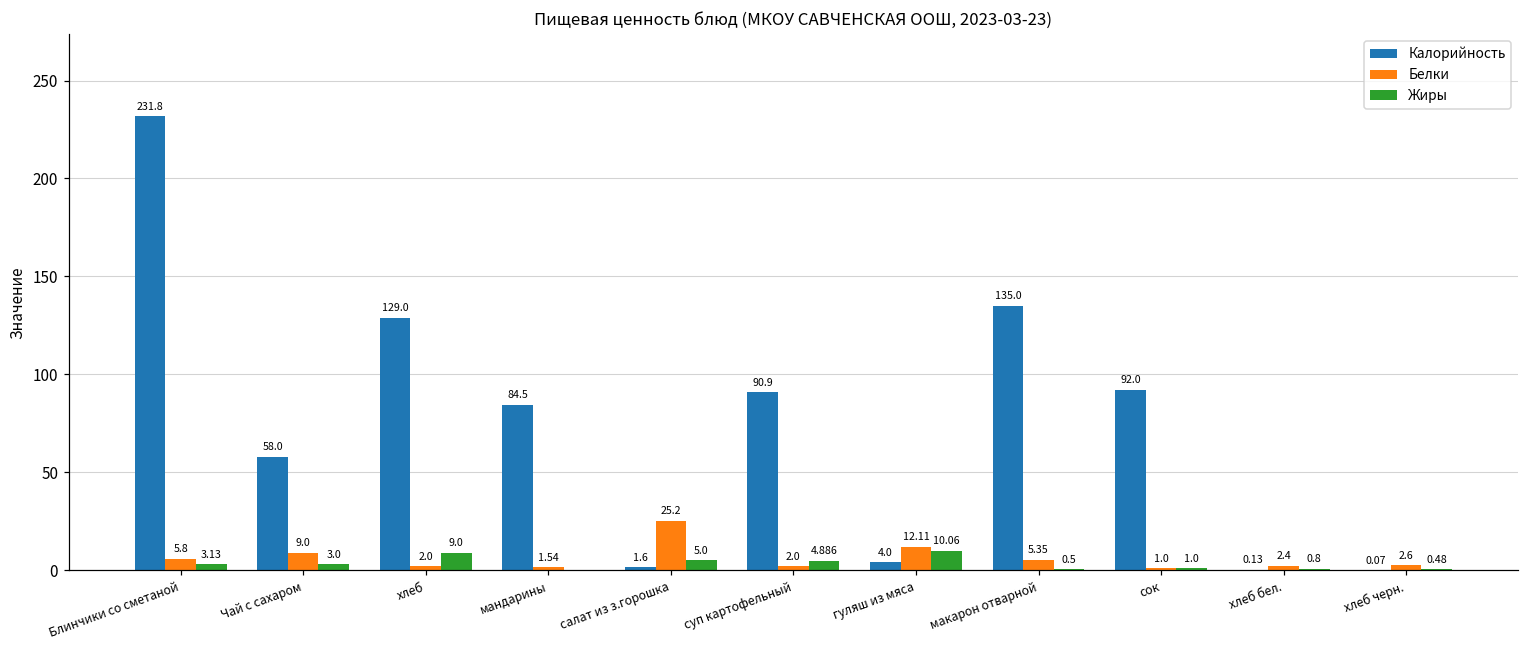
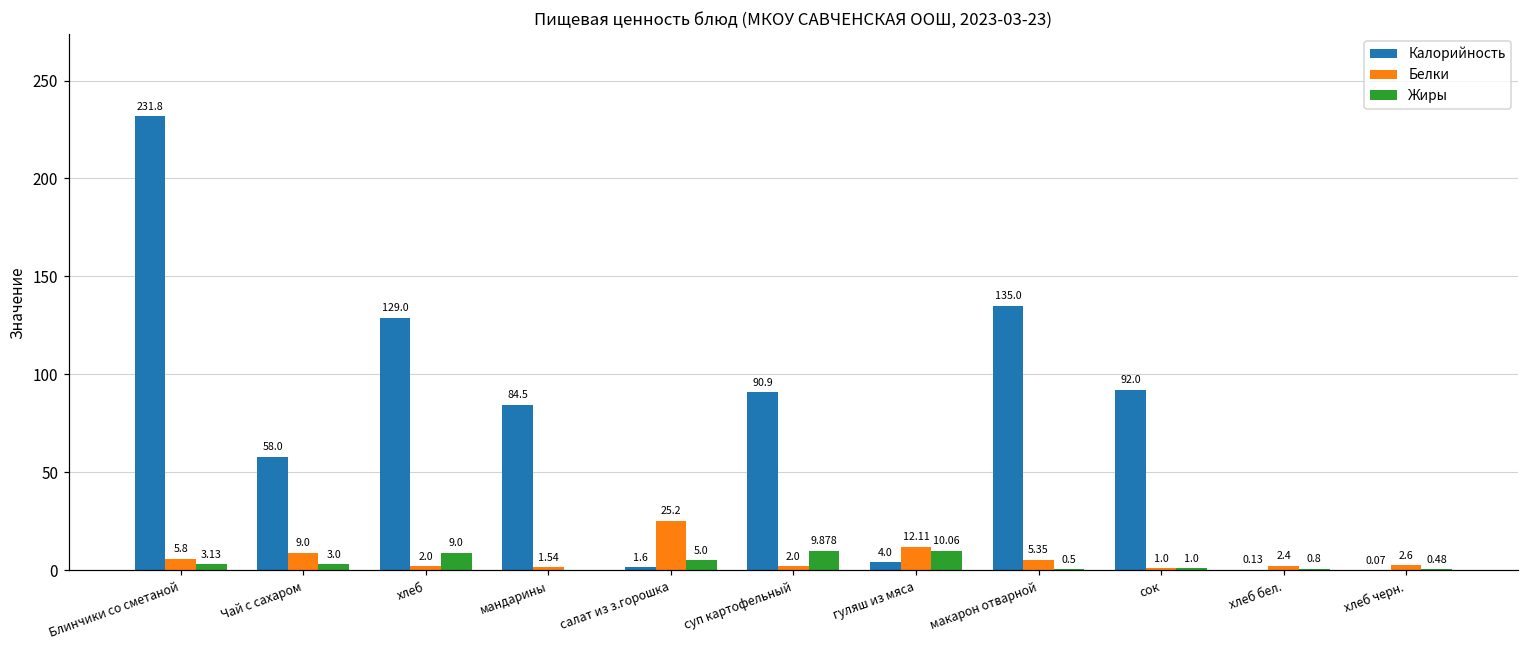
Жиры, суп картофельный: 4.886 -> 9.878
